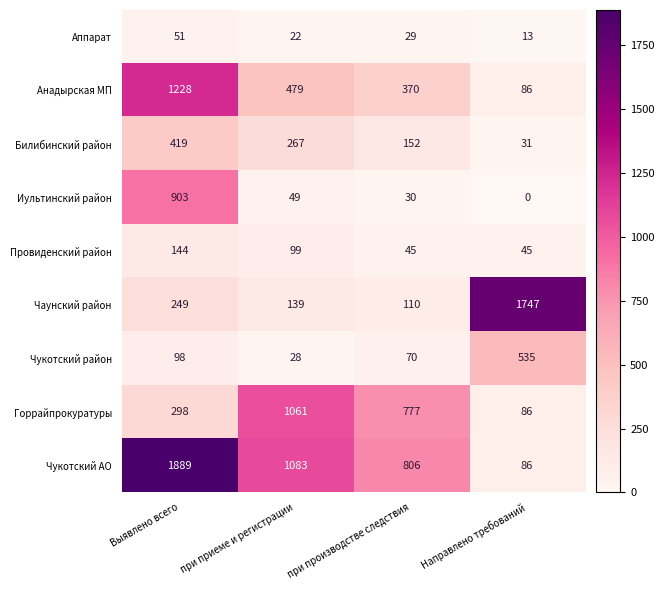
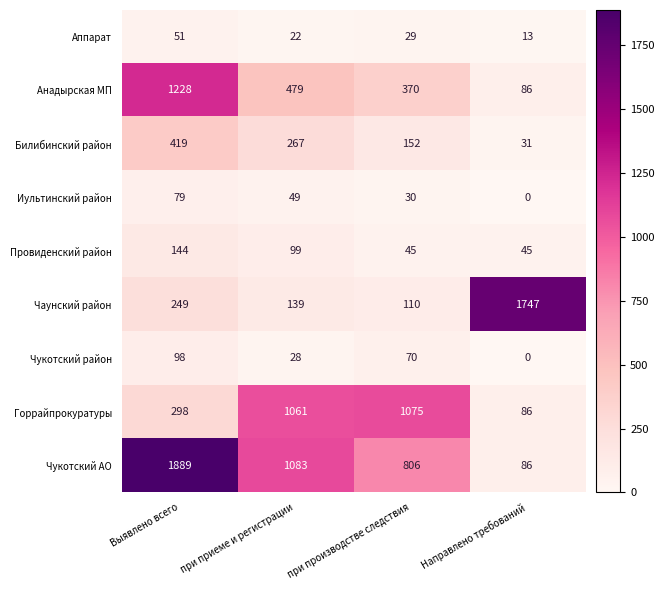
Иультинский район, Выявлено всего: 903 -> 79
Чукотский район, Направлено требований: 535 -> 0
Горрайпрокуратуры, при производстве следствия: 777 -> 1075
